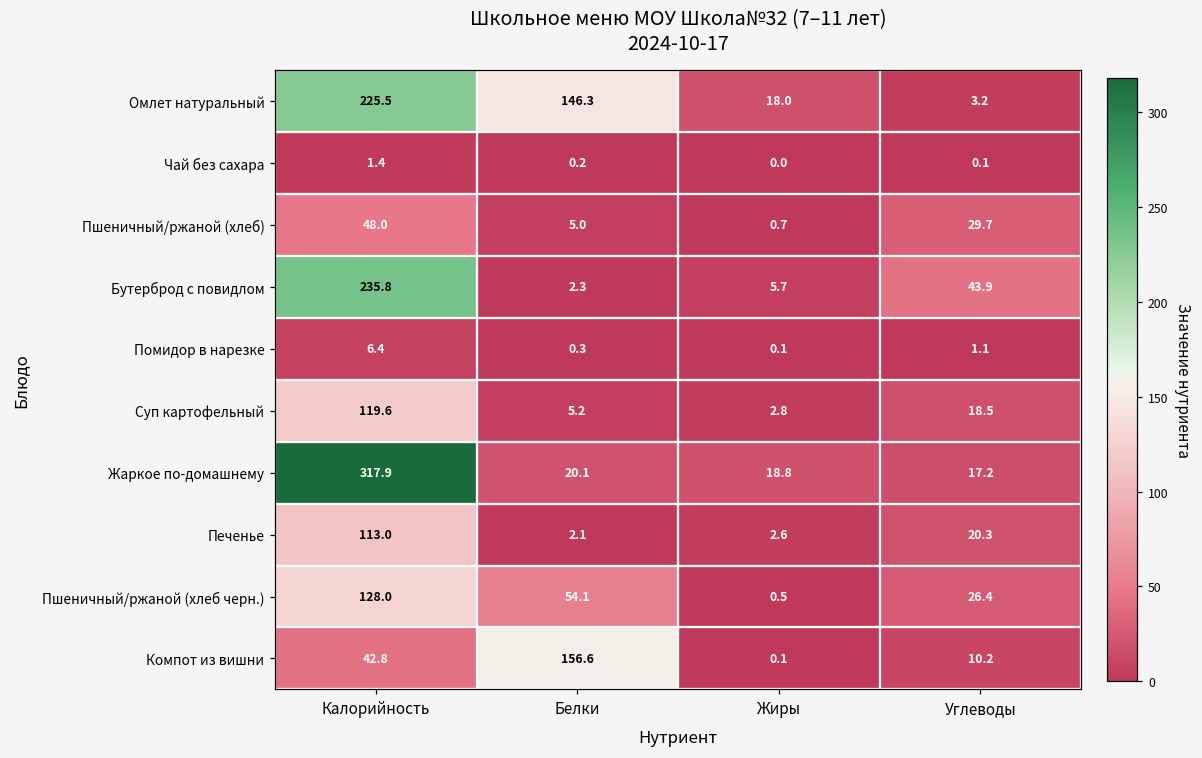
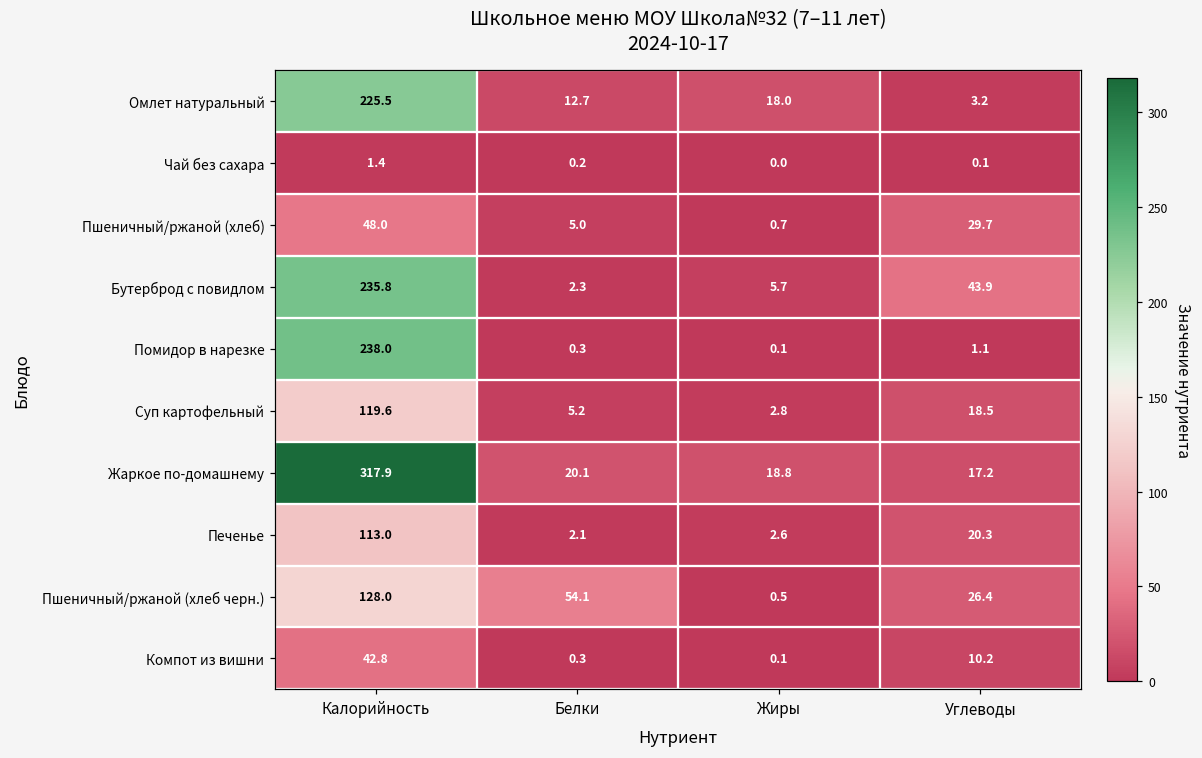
Омлет натуральный, Белки: 146.3 -> 12.7
Помидор в нарезке, Калорийность: 6.4 -> 238.0
Компот из вишни, Белки: 156.6 -> 0.3
